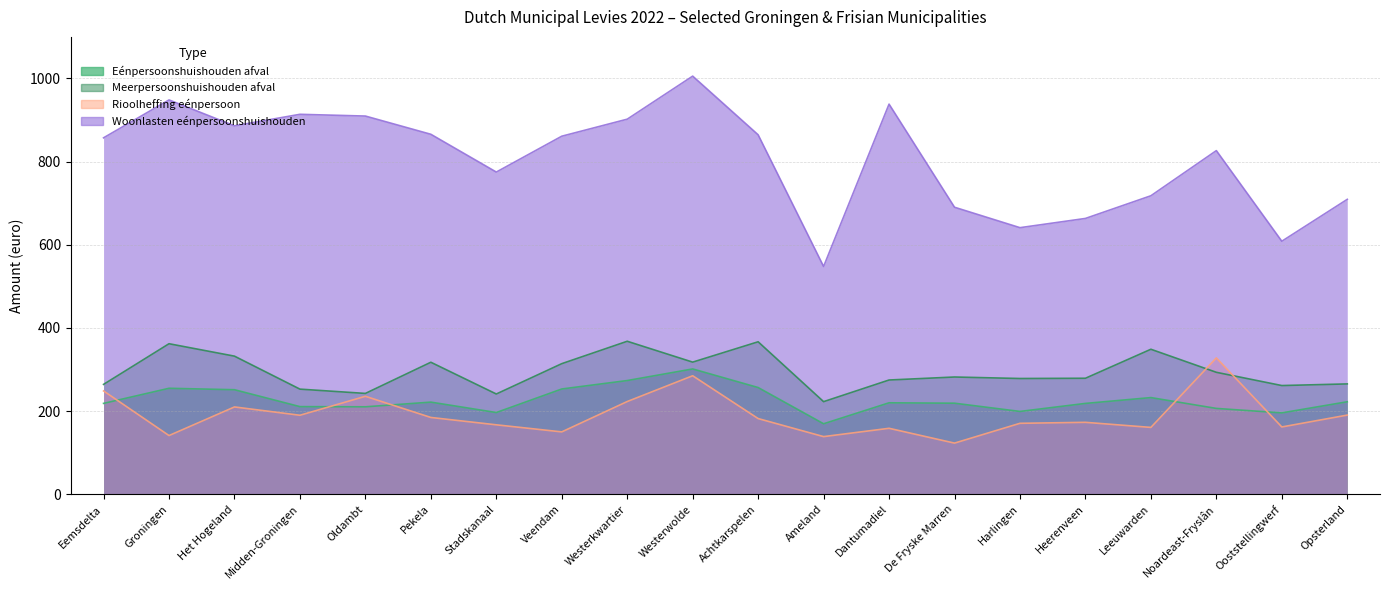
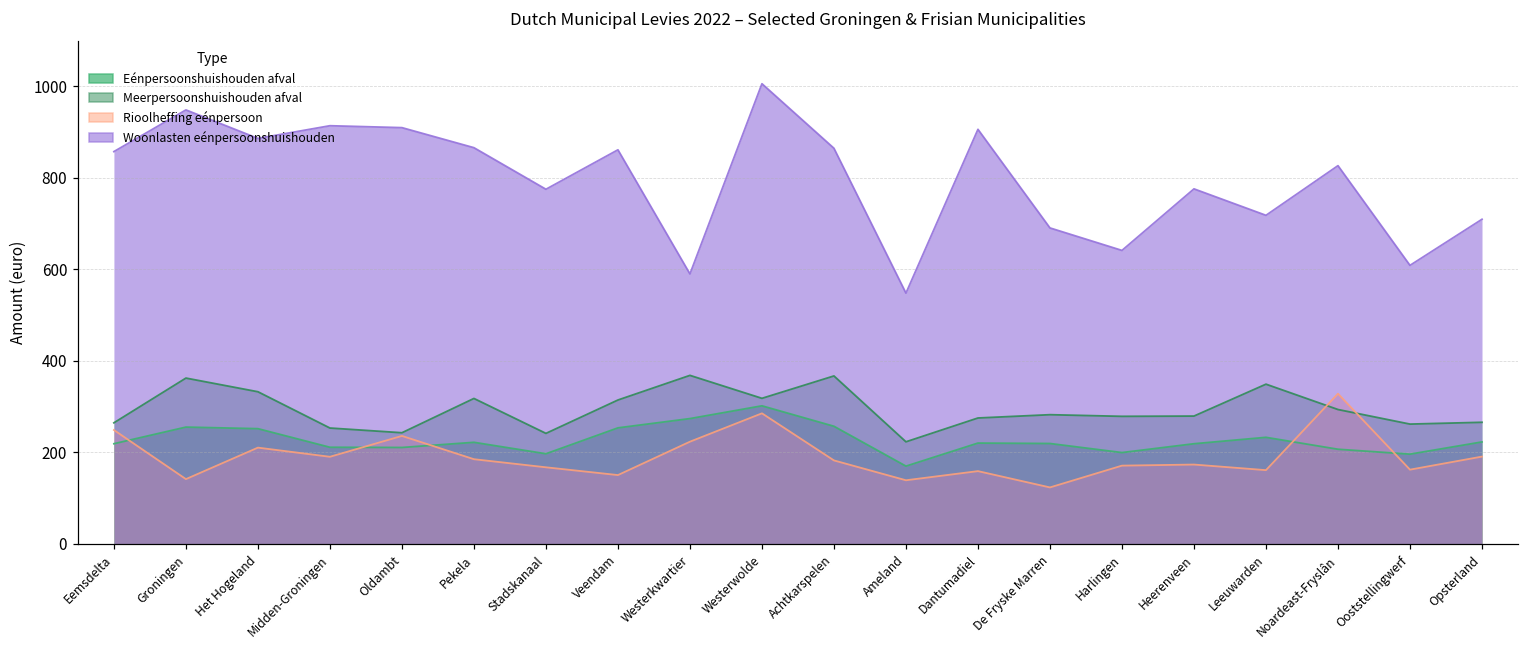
Woonlasten eénpersoonshuishouden, Westerkwartier: 900 -> 590
Woonlasten eénpersoonshuishouden, Dantumadiel: 940 -> 910
Woonlasten eénpersoonshuishouden, Heerenveen: 660 -> 780
